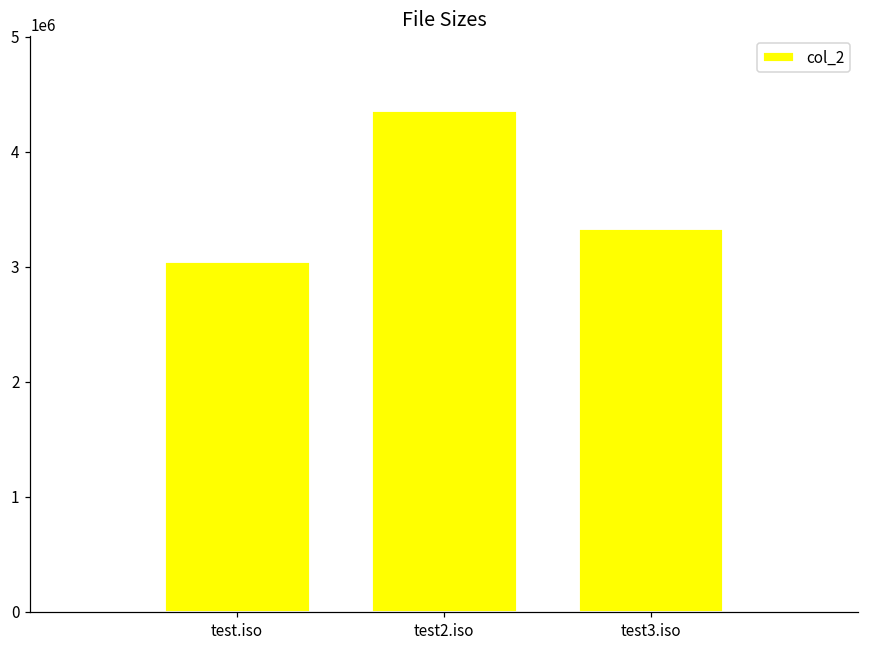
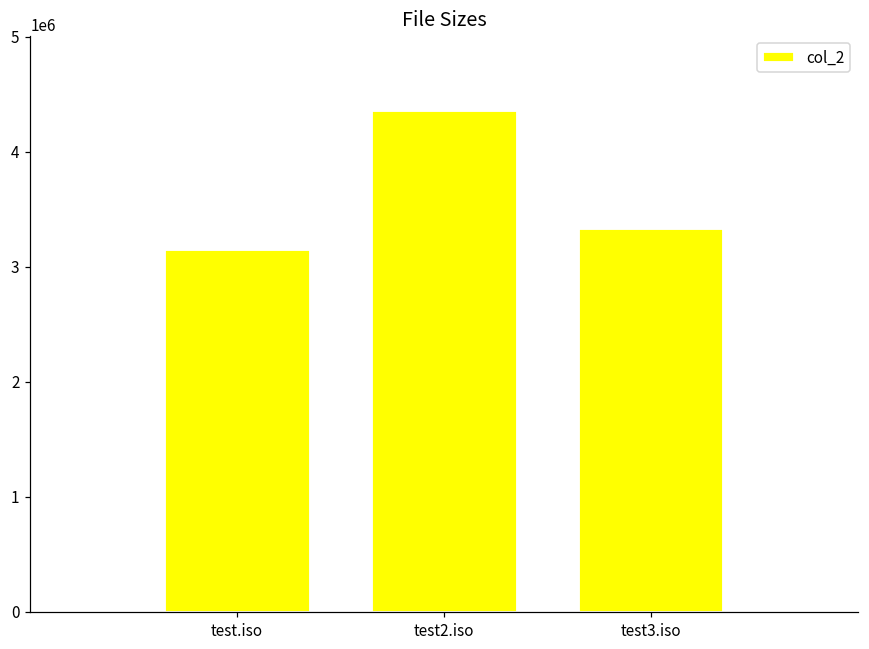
test.iso: 3050000 -> 3150000
